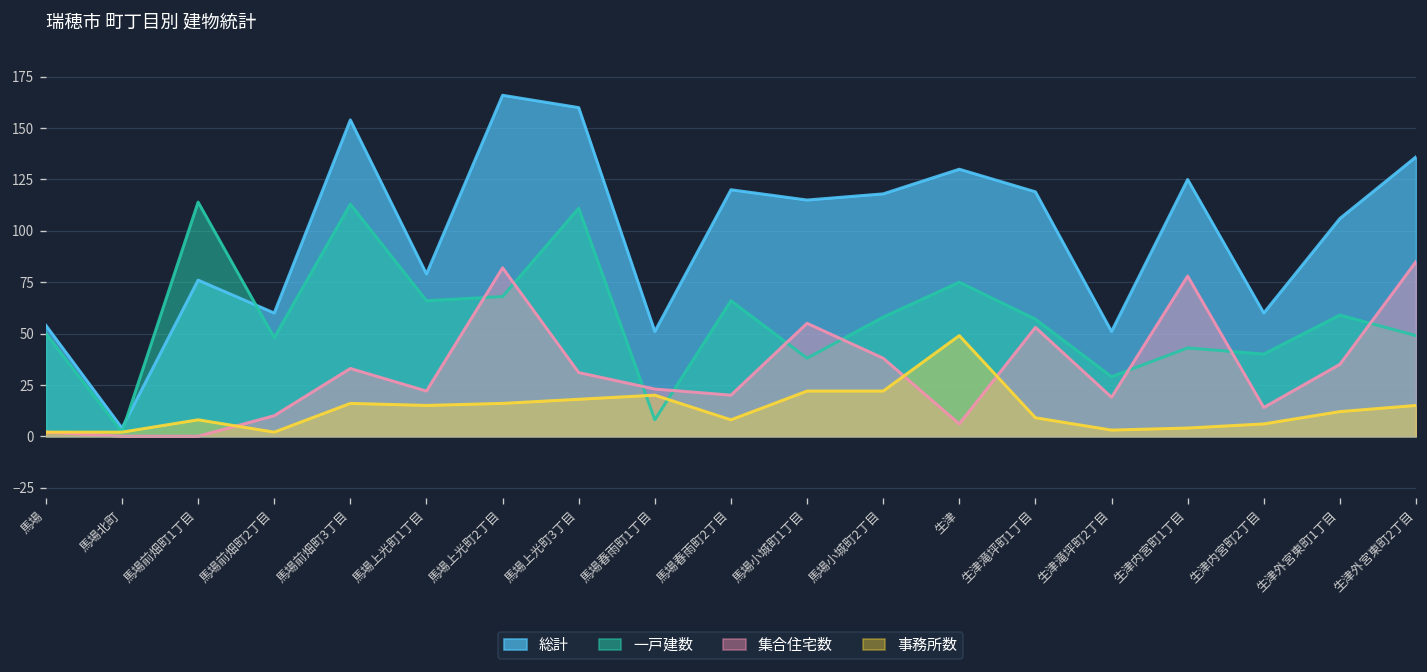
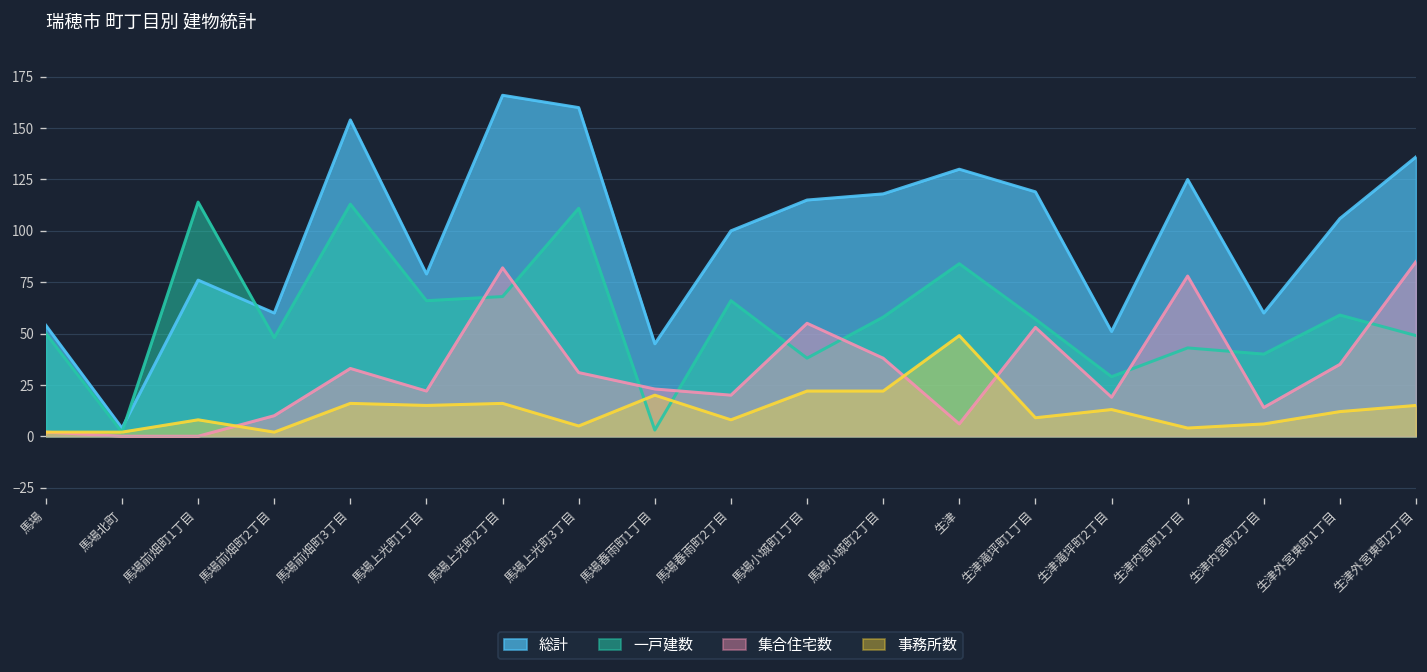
事務所数, 馬場上光町3丁目: 18 -> 5
総計, 馬場春雨町1丁目: 51 -> 45
一戸建数, 馬場春雨町1丁目: 8 -> 3
総計, 馬場春雨町2丁目: 120 -> 100
一戸建数, 生津: 75 -> 84
事務所数, 生津滝坪町2丁目: 3 -> 13
